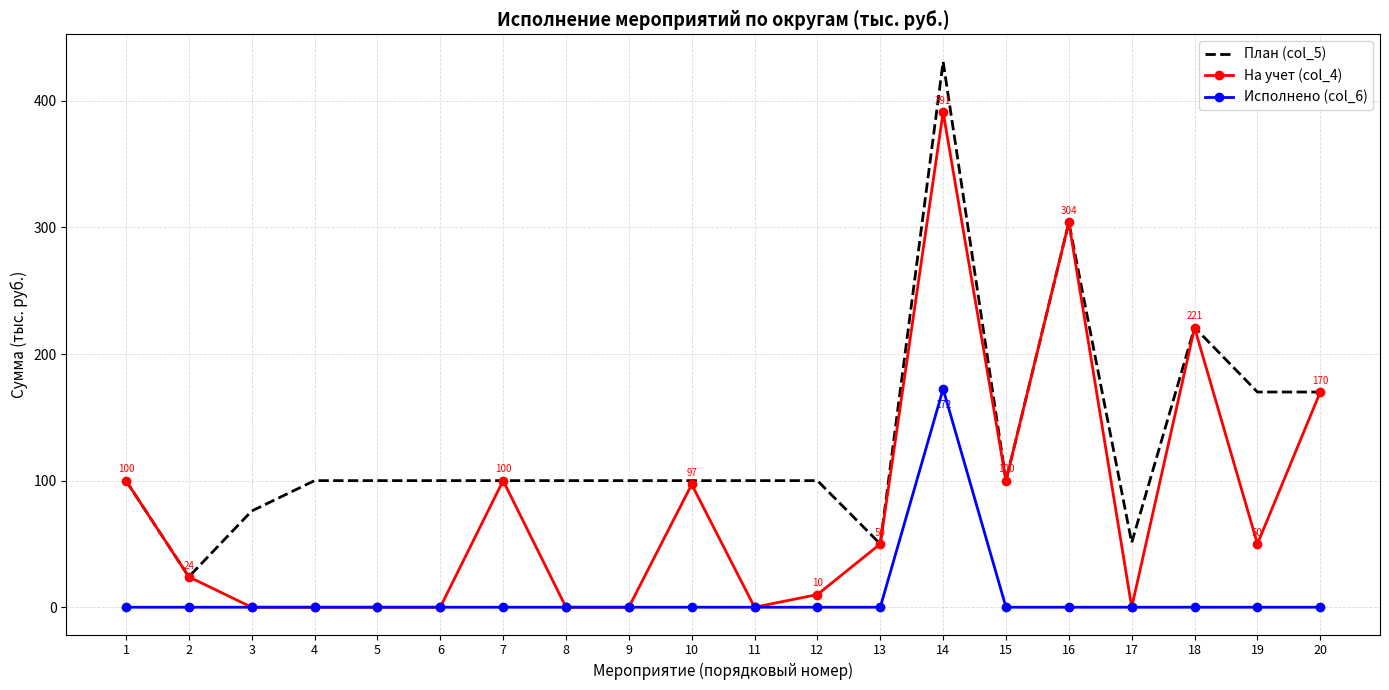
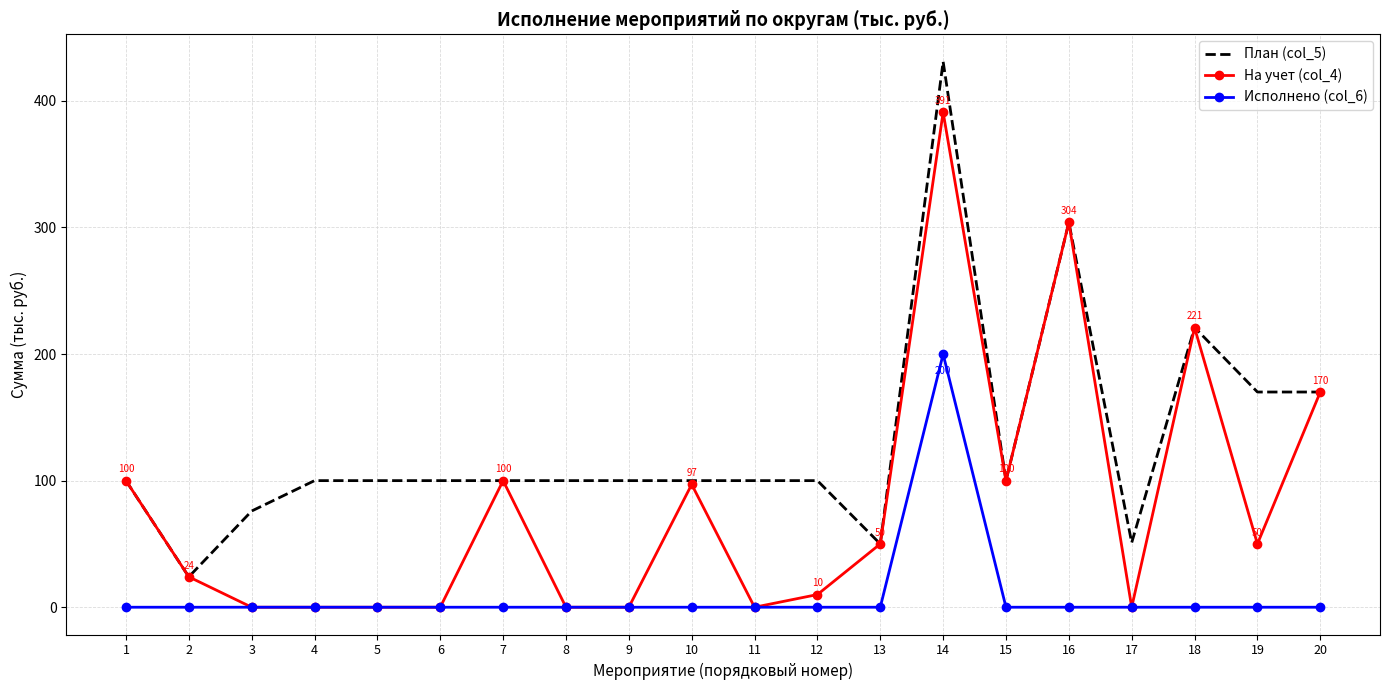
Исполнено (col_6), 14: 172 -> 200
